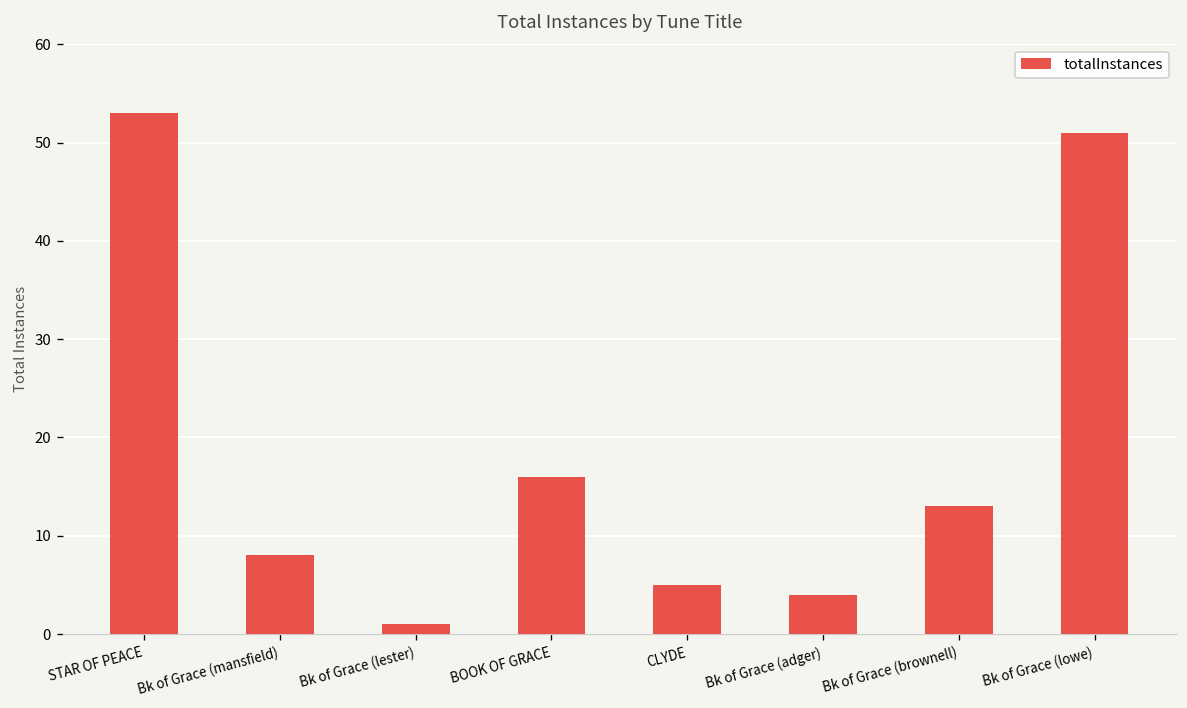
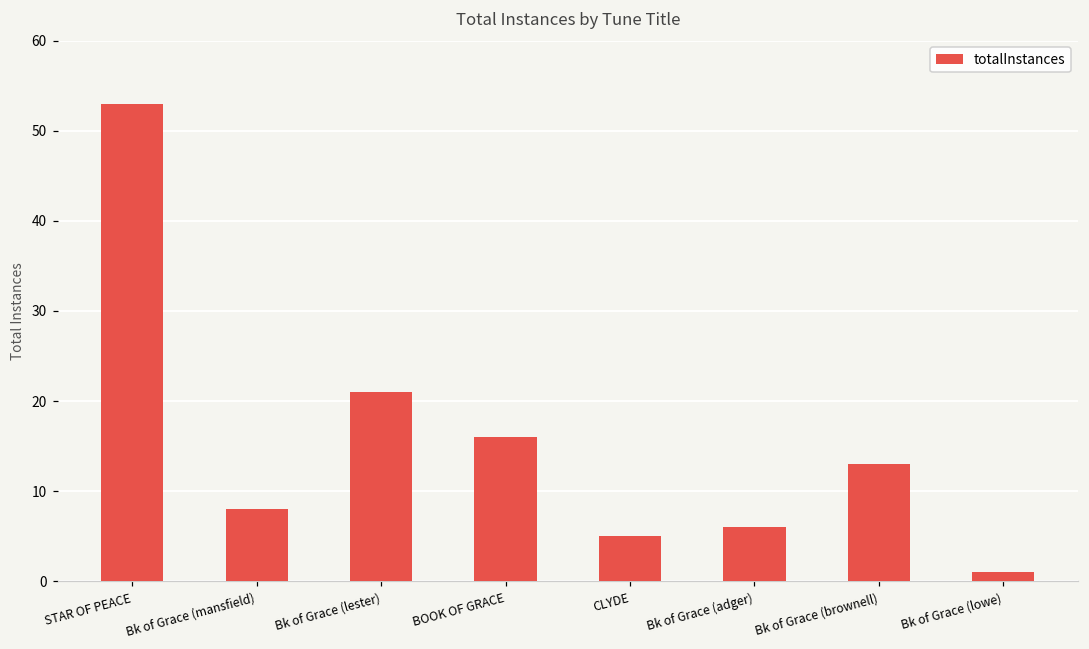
Bk of Grace (lester): 1 -> 21
Bk of Grace (adger): 4 -> 6
Bk of Grace (lowe): 51 -> 1
